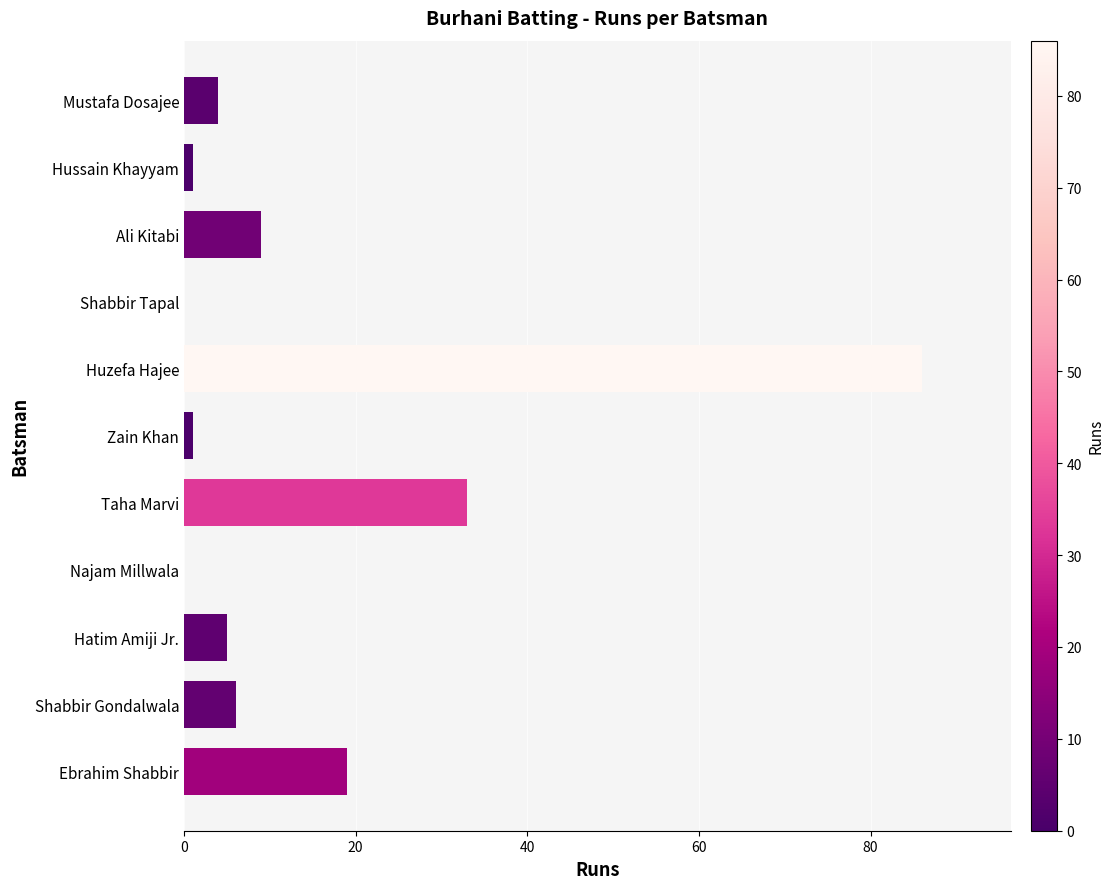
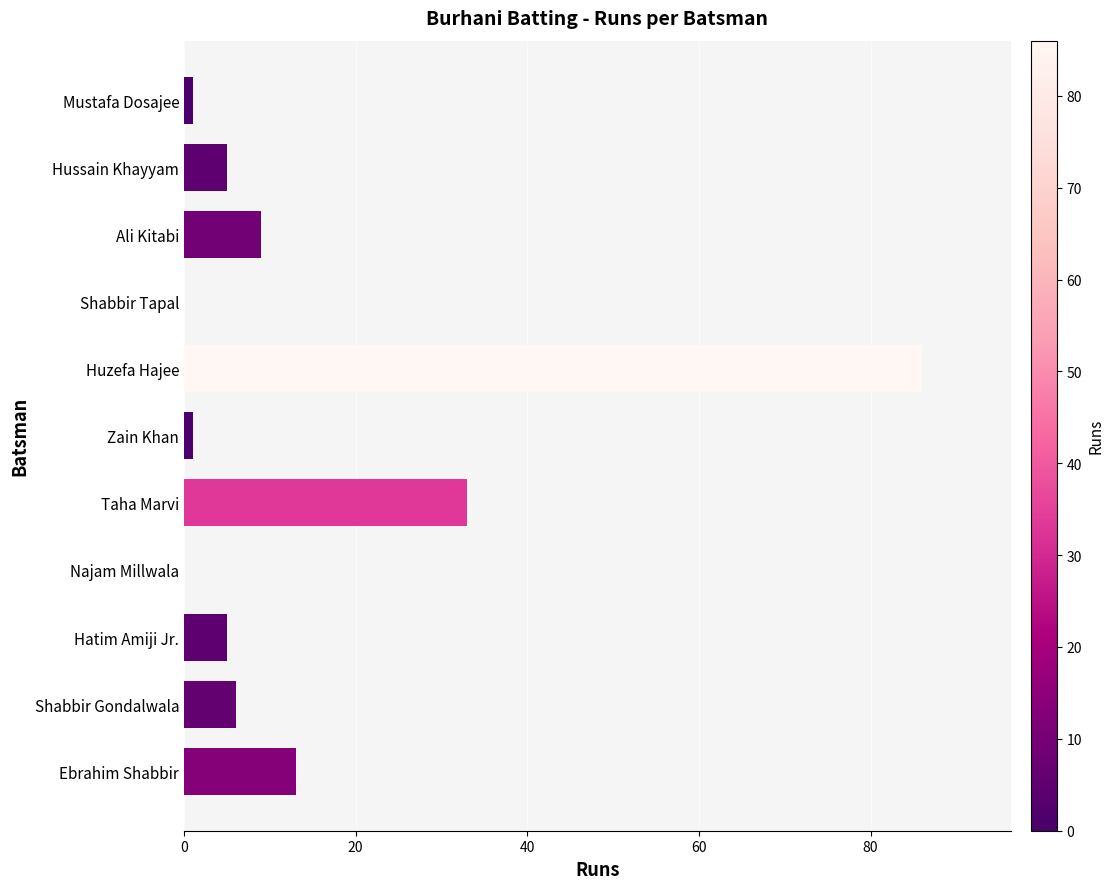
Mustafa Dosajee: 4 -> 1
Hussain Khayyam: 1 -> 5
Ebrahim Shabbir: 19 -> 13
